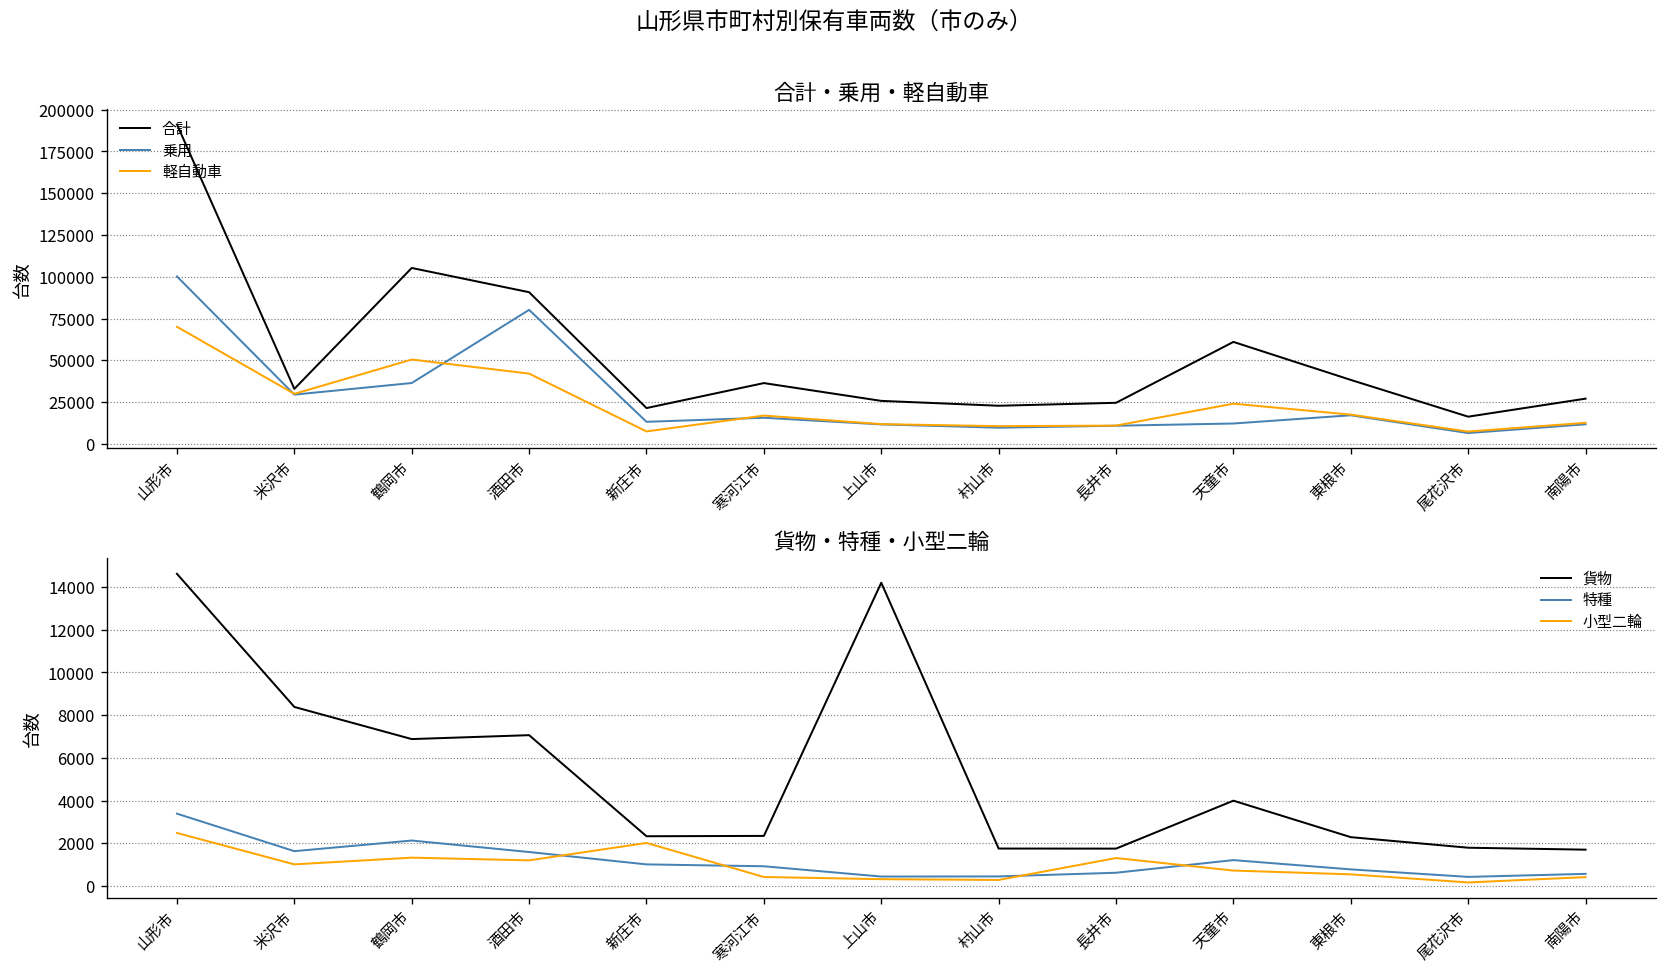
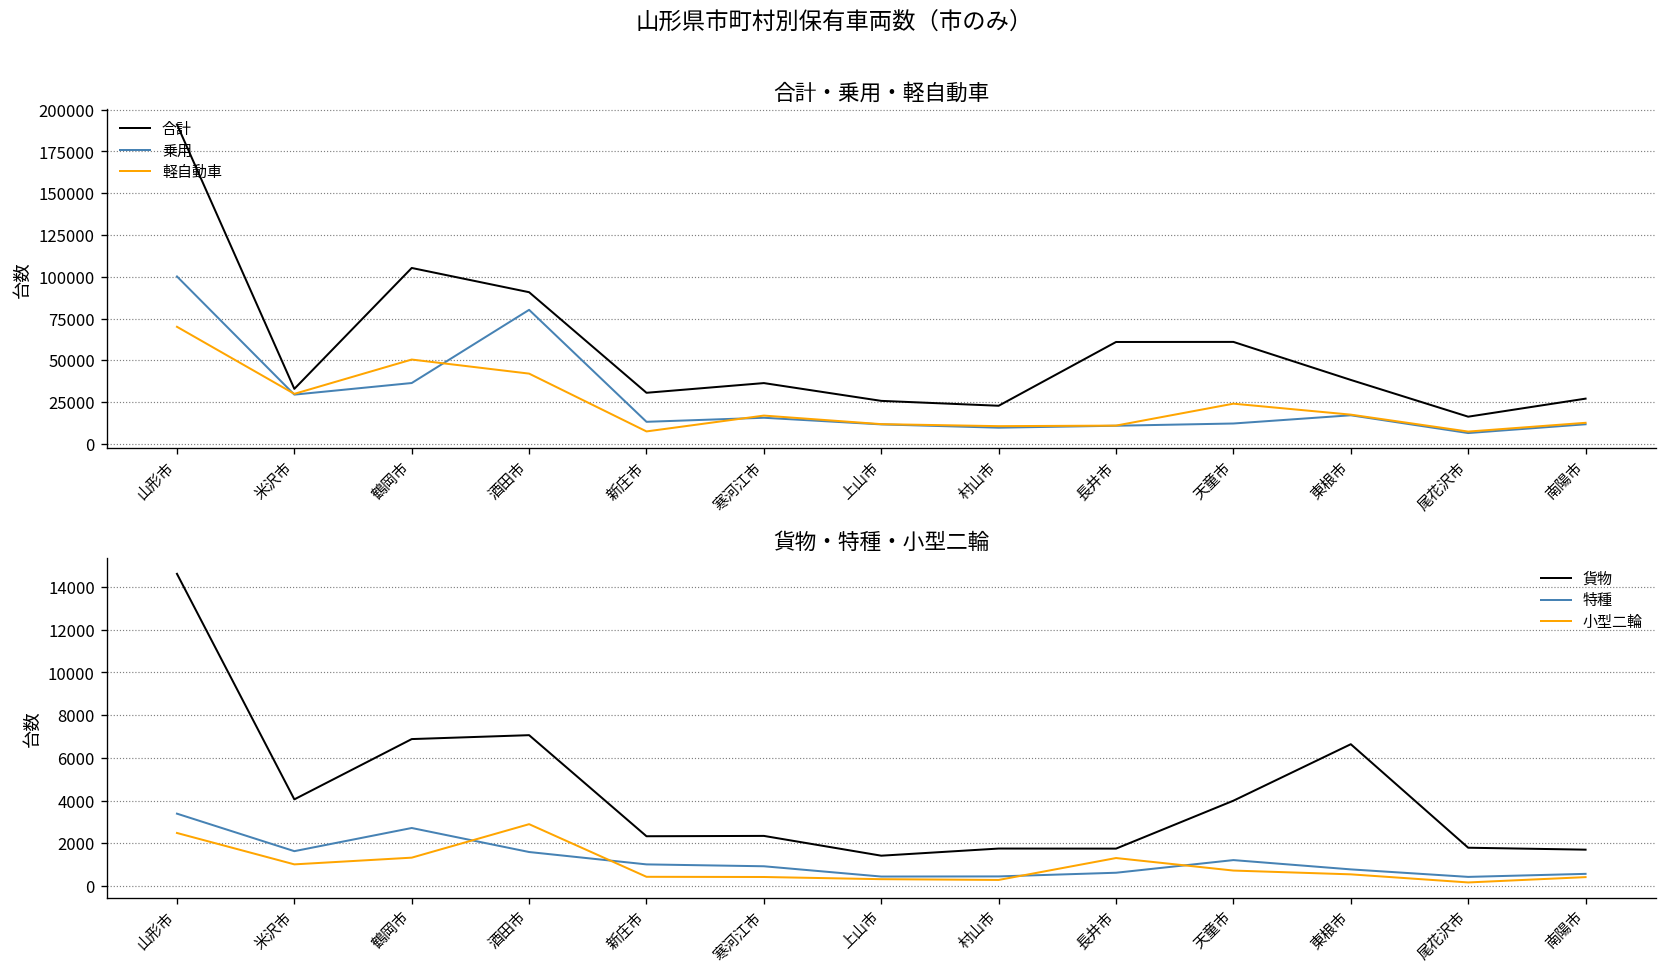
合計・乗用・軽自動車, 合計, 新庄市: 21000 -> 31000
合計・乗用・軽自動車, 合計, 長井市: 25000 -> 61000
貨物・特種・小型二輪, 貨物, 米沢市: 8400 -> 4100
貨物・特種・小型二輪, 特種, 鶴岡市: 2100 -> 2700
貨物・特種・小型二輪, 小型二輪, 酒田市: 1200 -> 2900
貨物・特種・小型二輪, 小型二輪, 新庄市: 2000 -> 400
貨物・特種・小型二輪, 貨物, 上山市: 14200 -> 1400
貨物・特種・小型二輪, 貨物, 東根市: 2300 -> 6600
